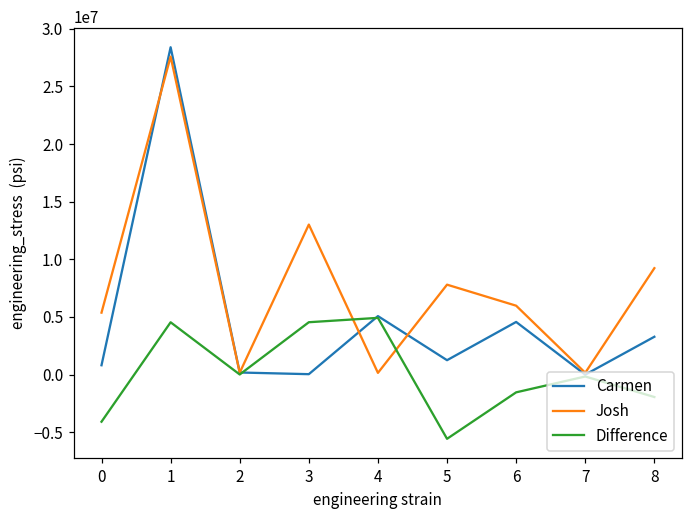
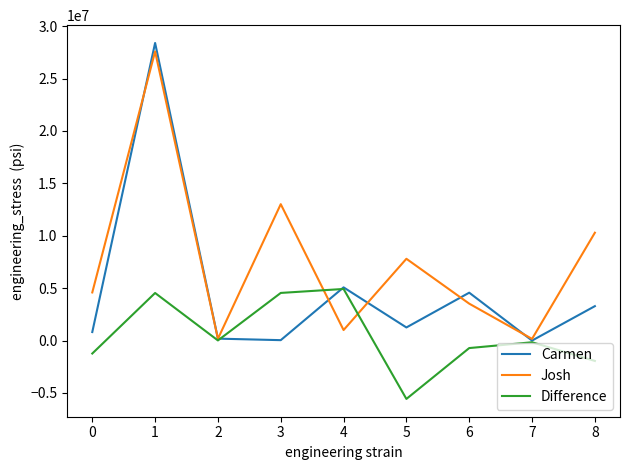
Josh, 0: 5400000 -> 4600000
Difference, 0: -4100000 -> -1200000
Josh, 4: 200000 -> 1000000
Josh, 6: 6000000 -> 3500000
Difference, 6: -1500000 -> -700000
Josh, 8: 9200000 -> 10300000
